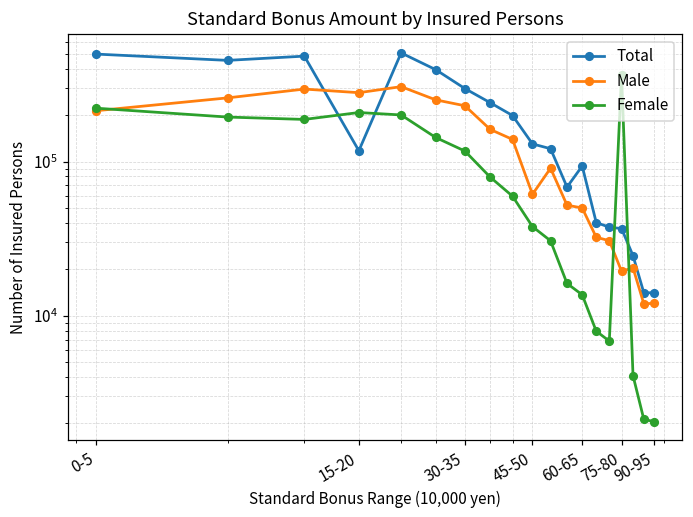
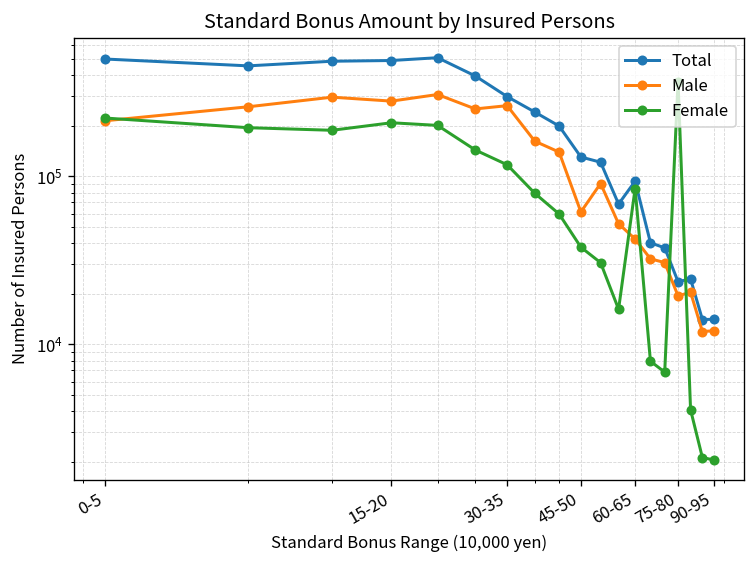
Total, 15-20: 120000 -> 490000
Male, 30-35: 230000 -> 260000
Male, 60-65: 50000 -> 42000
Female, 60-65: 14000 -> 80000
Total, 75-80: 37000 -> 24000
